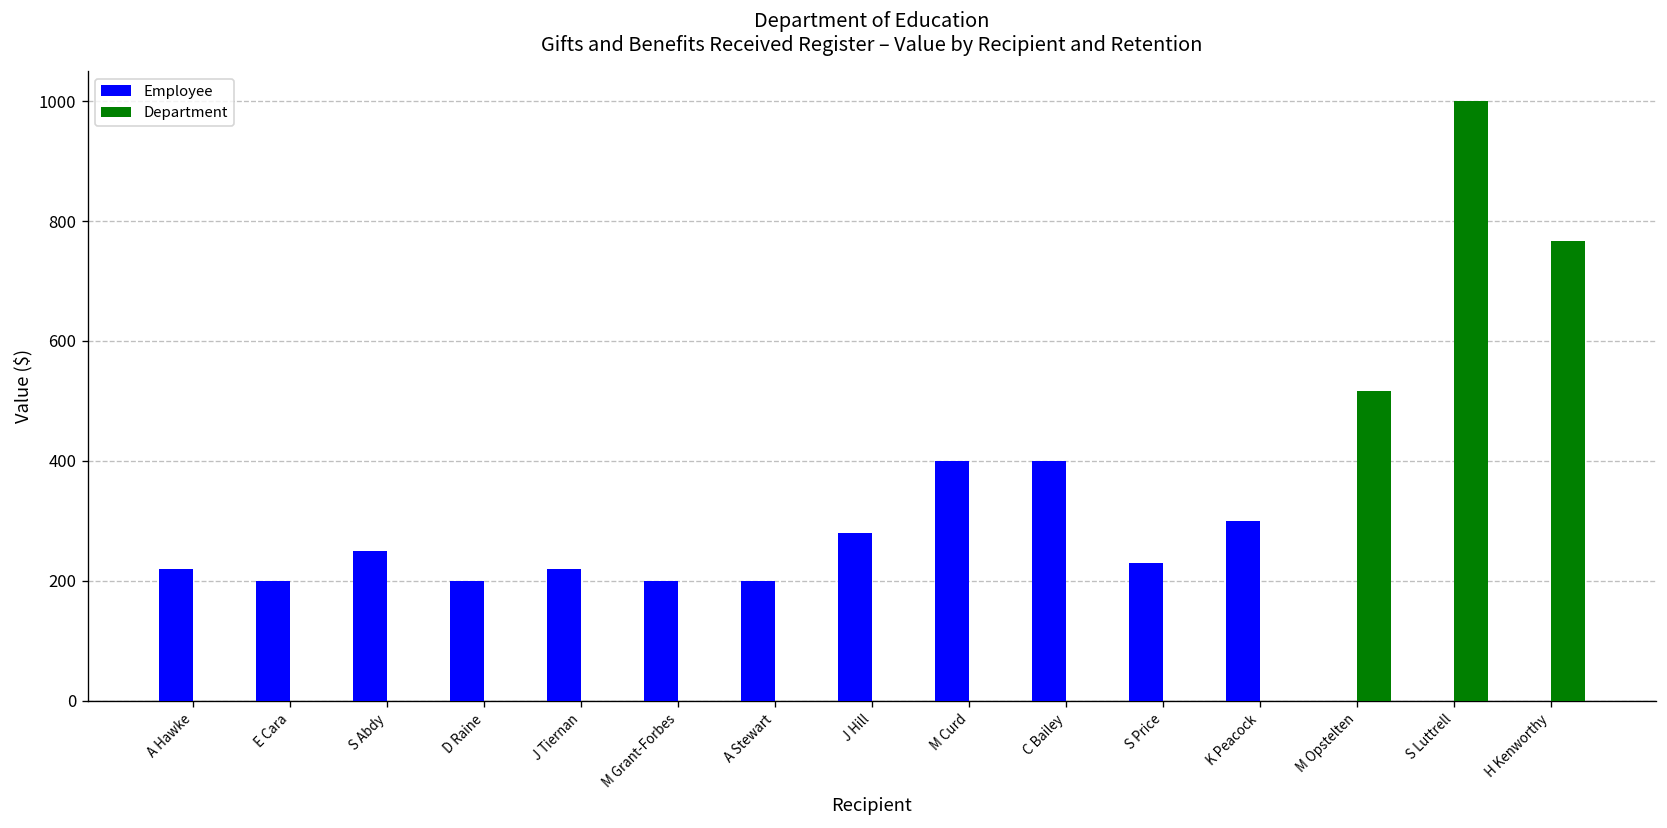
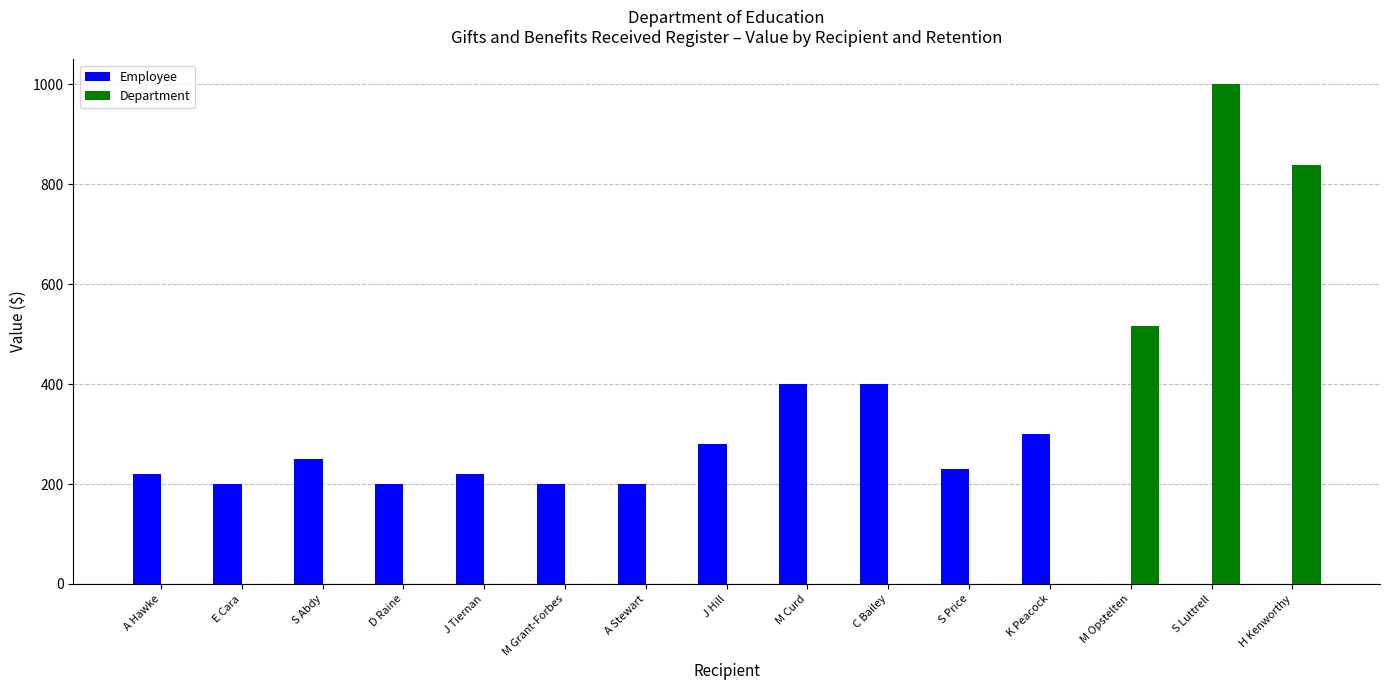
Department, H Kenworthy: 770 -> 840
